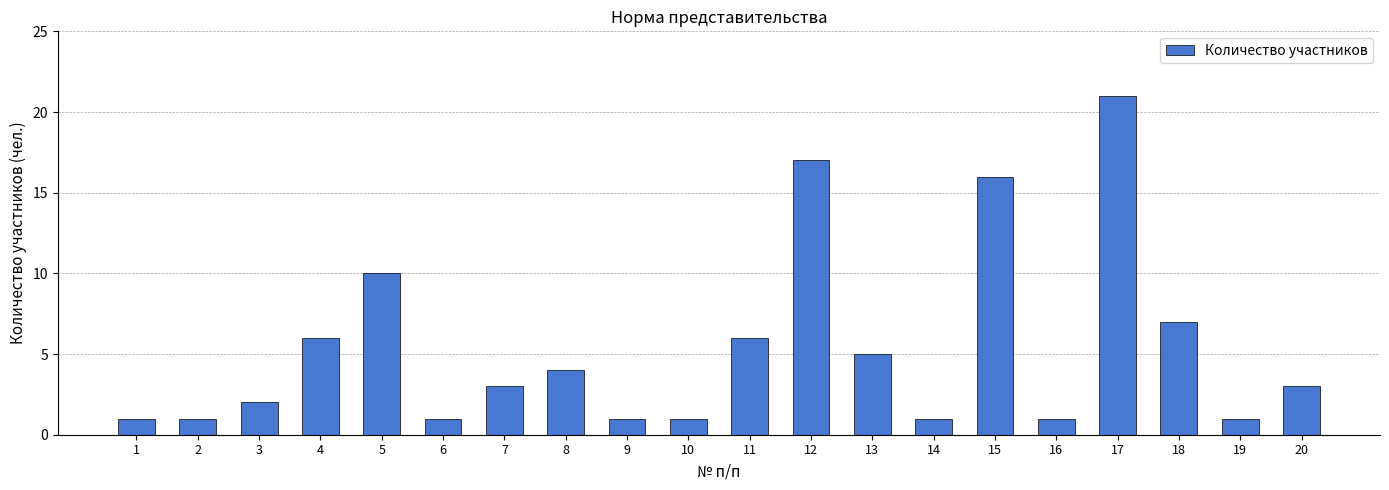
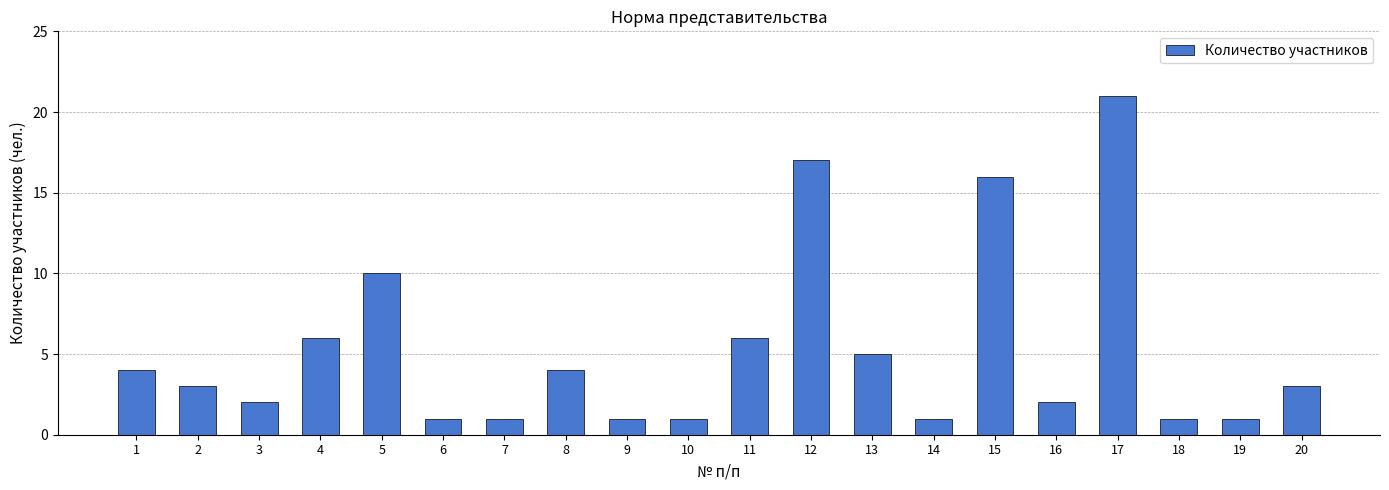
1: 1 -> 4
2: 1 -> 3
7: 3 -> 1
16: 1 -> 2
18: 7 -> 1
